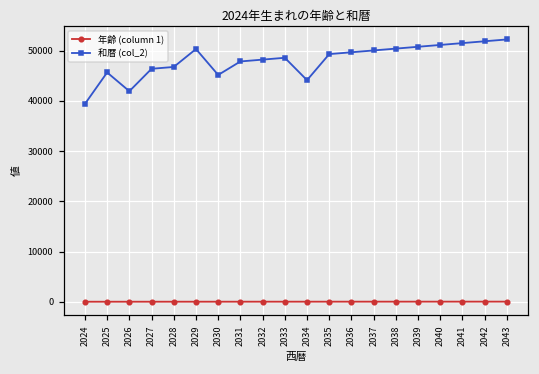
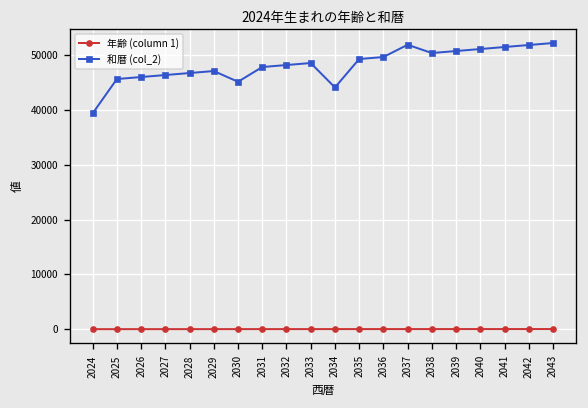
和暦 (col_2), 2026: 42000 -> 46000
和暦 (col_2), 2029: 50000 -> 47000
和暦 (col_2), 2037: 50000 -> 52000
